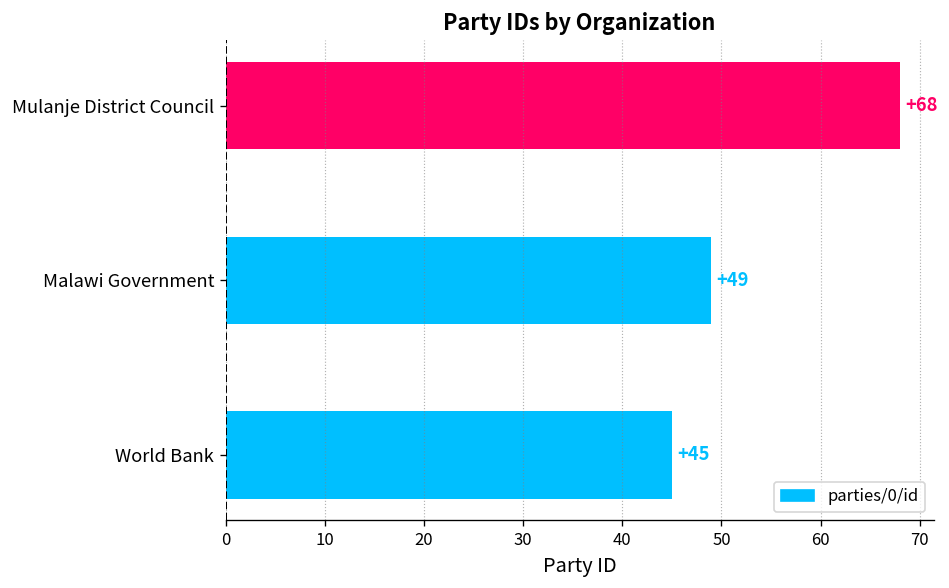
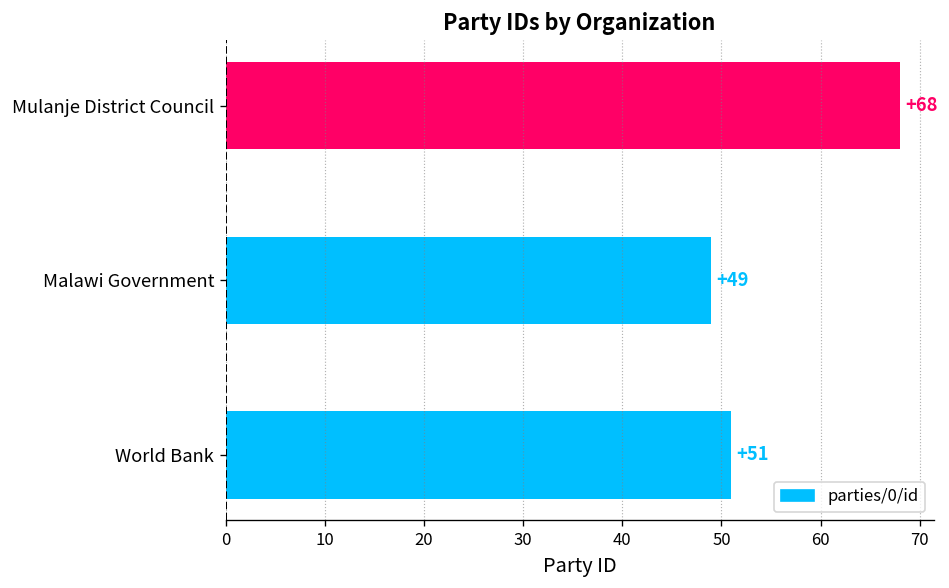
World Bank: +45 -> +51
